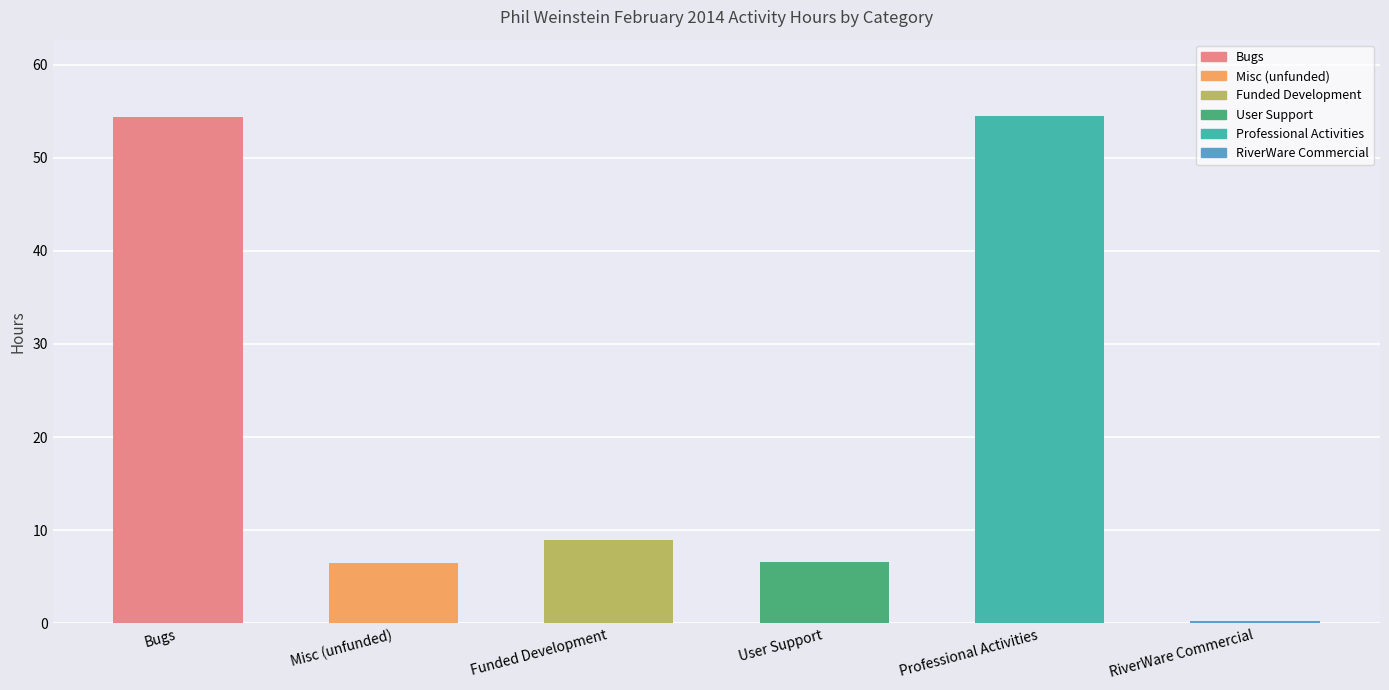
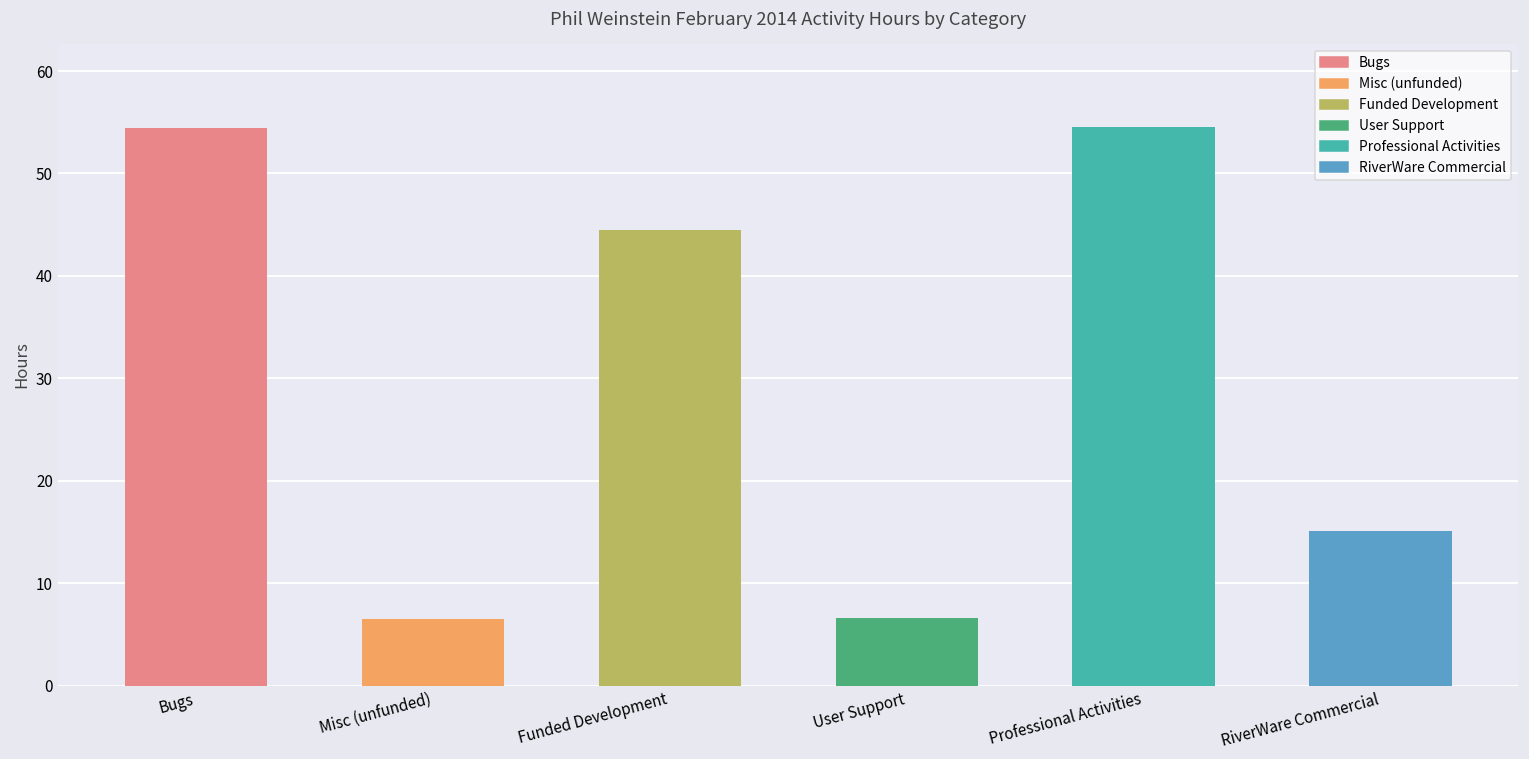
Funded Development: 9 -> 45
RiverWare Commercial: 0 -> 15
